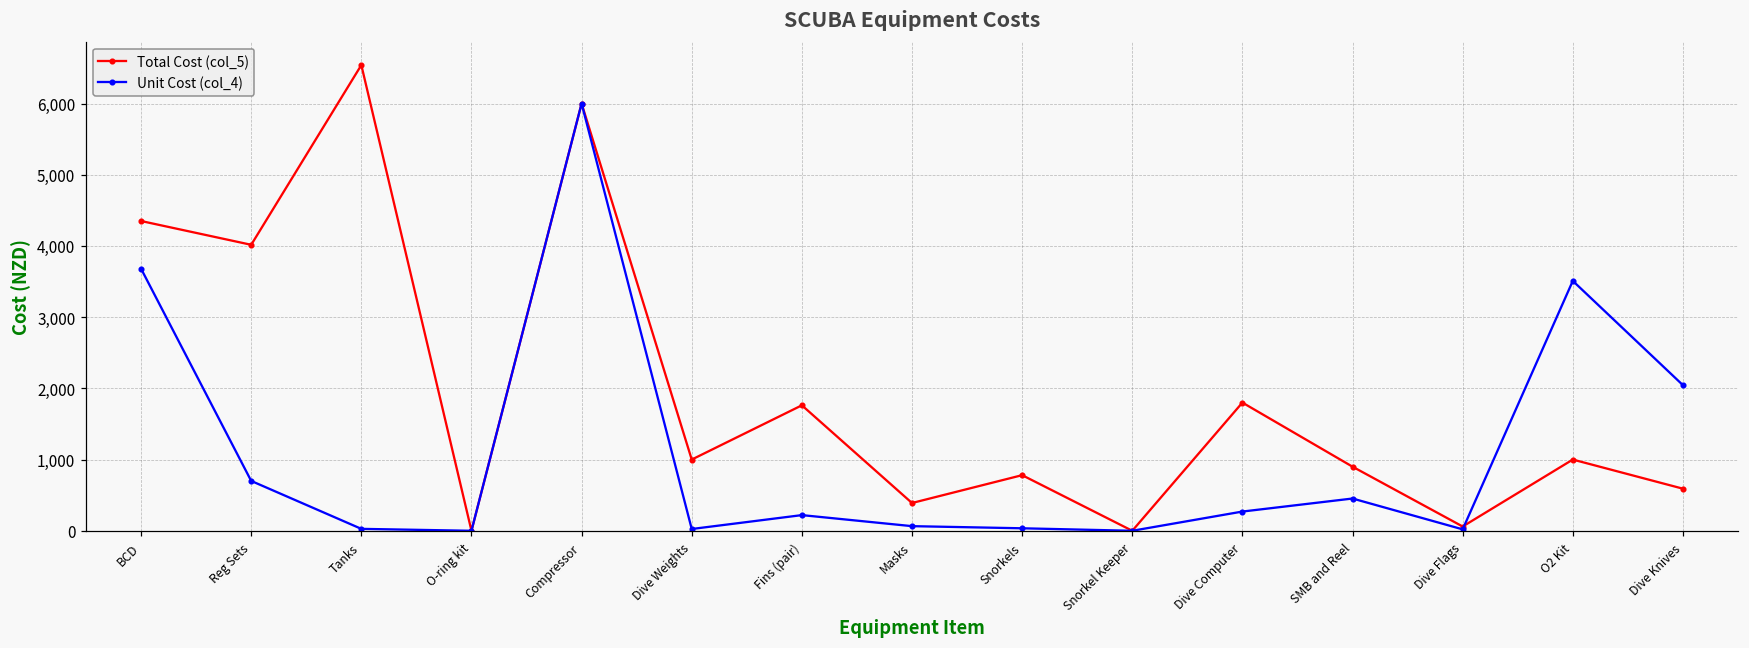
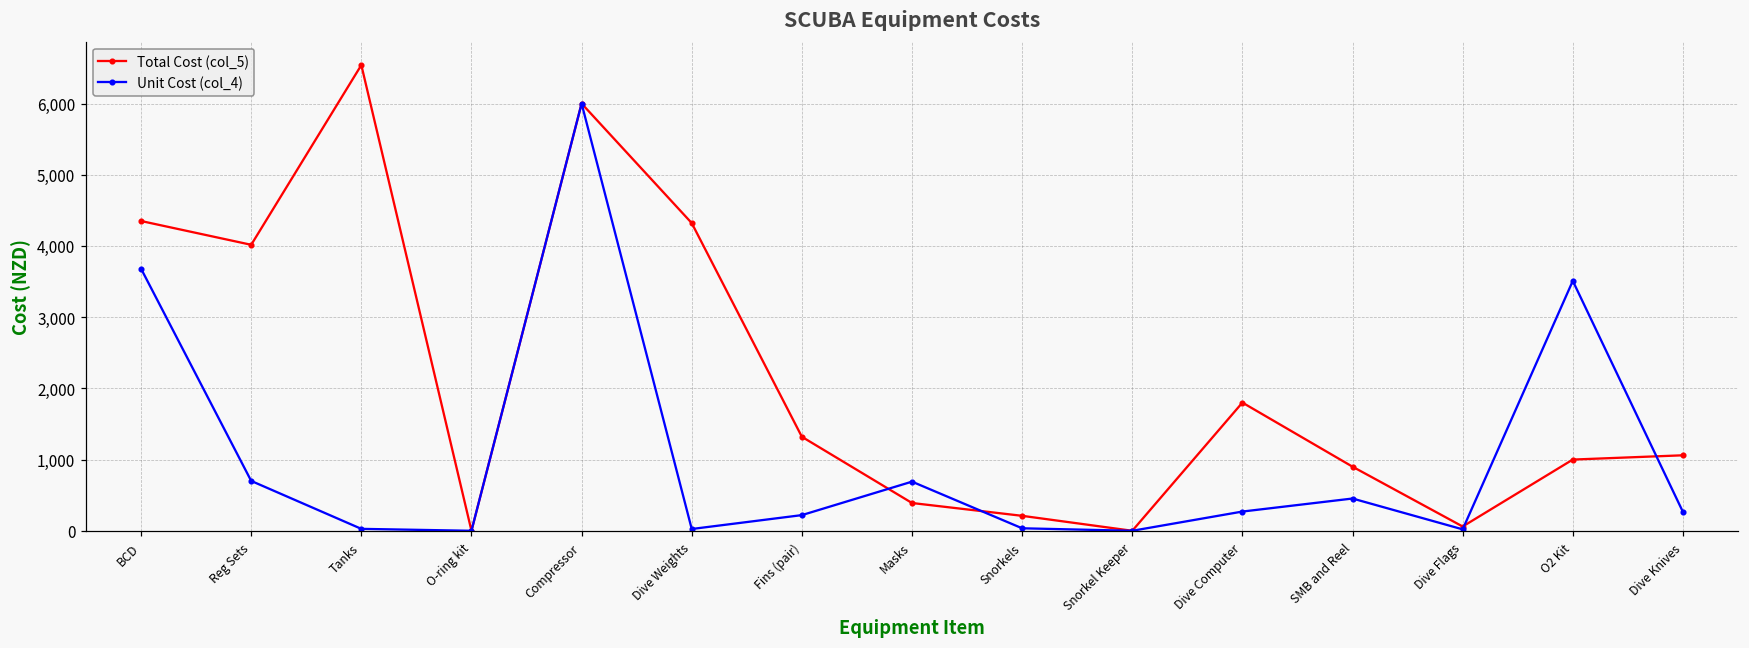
Total Cost (col_5), Dive Weights: 1,000 -> 4,300
Total Cost (col_5), Fins (pair): 1,800 -> 1,300
Unit Cost (col_4), Masks: 100 -> 700
Total Cost (col_5), Snorkels: 800 -> 200
Total Cost (col_5), Dive Knives: 600 -> 1,100
Unit Cost (col_4), Dive Knives: 2,000 -> 300
